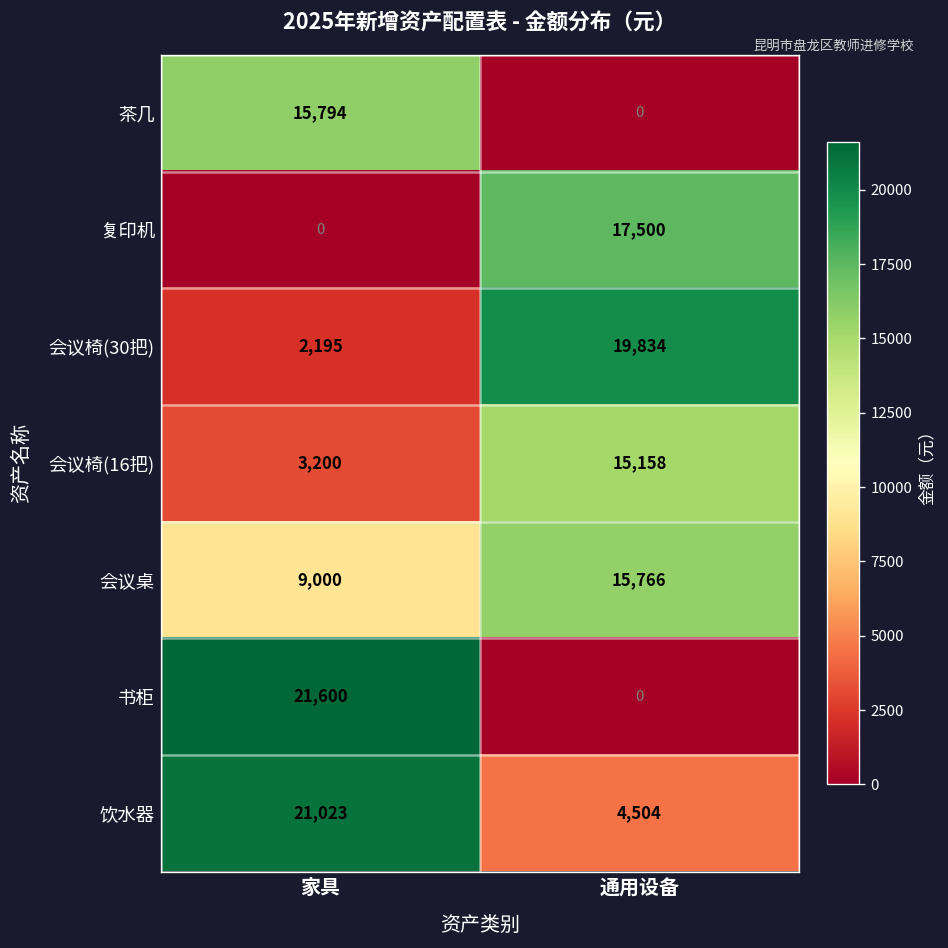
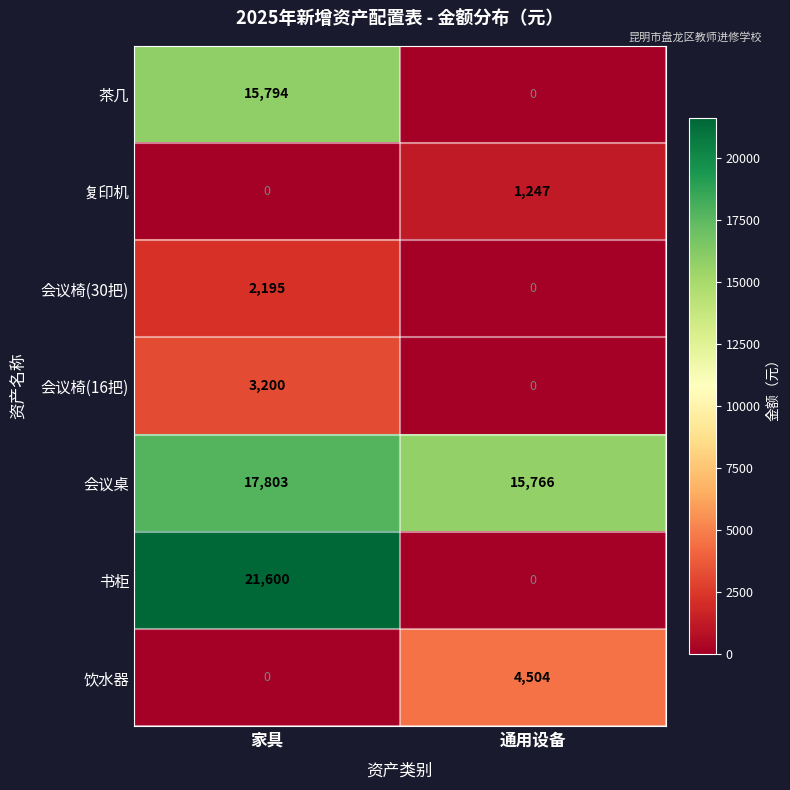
复印机, 通用设备: 17,500 -> 1,247
会议椅(30把), 通用设备: 19,834 -> 0
会议椅(16把), 通用设备: 15,158 -> 0
会议桌, 家具: 9,000 -> 17,803
饮水器, 家具: 21,023 -> 0
